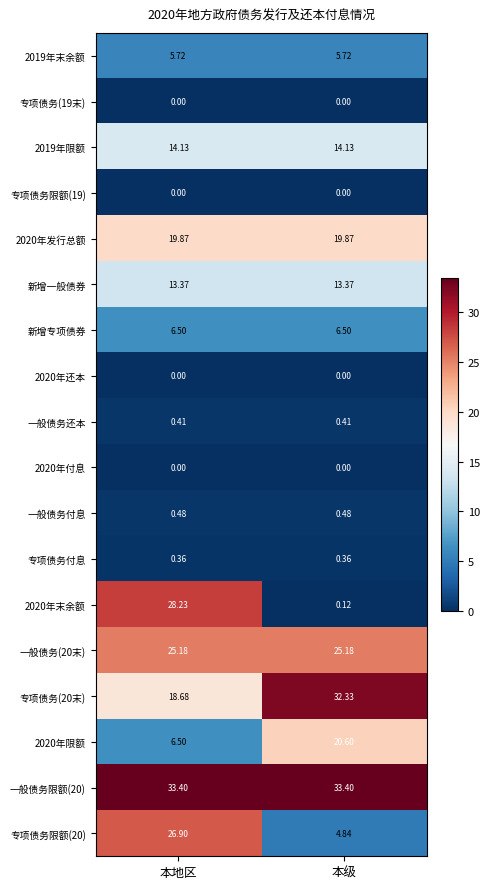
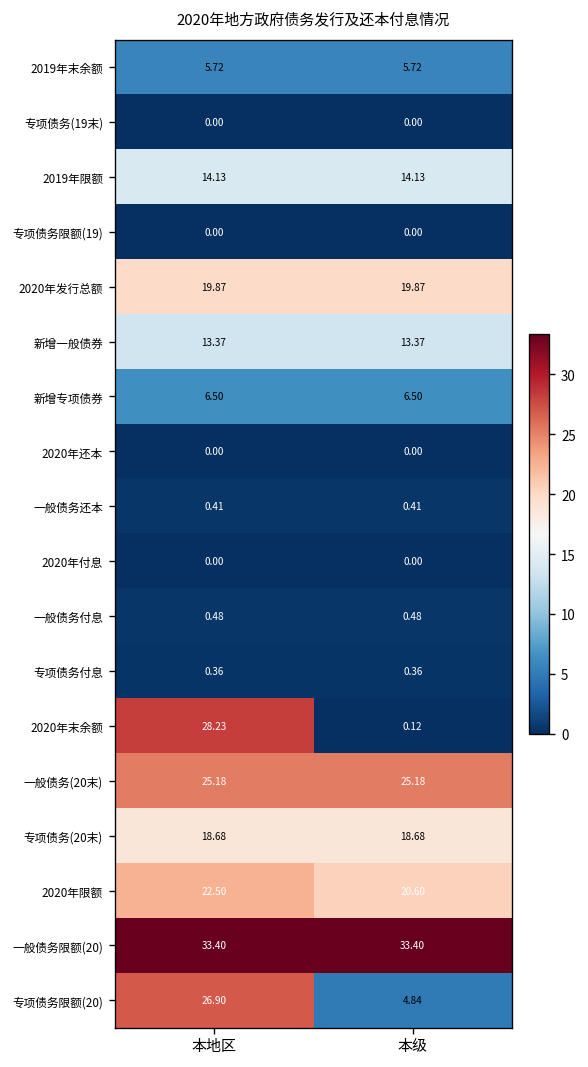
专项债务(20末), 本级: 32.33 -> 18.68
2020年限额, 本地区: 6.50 -> 22.50
